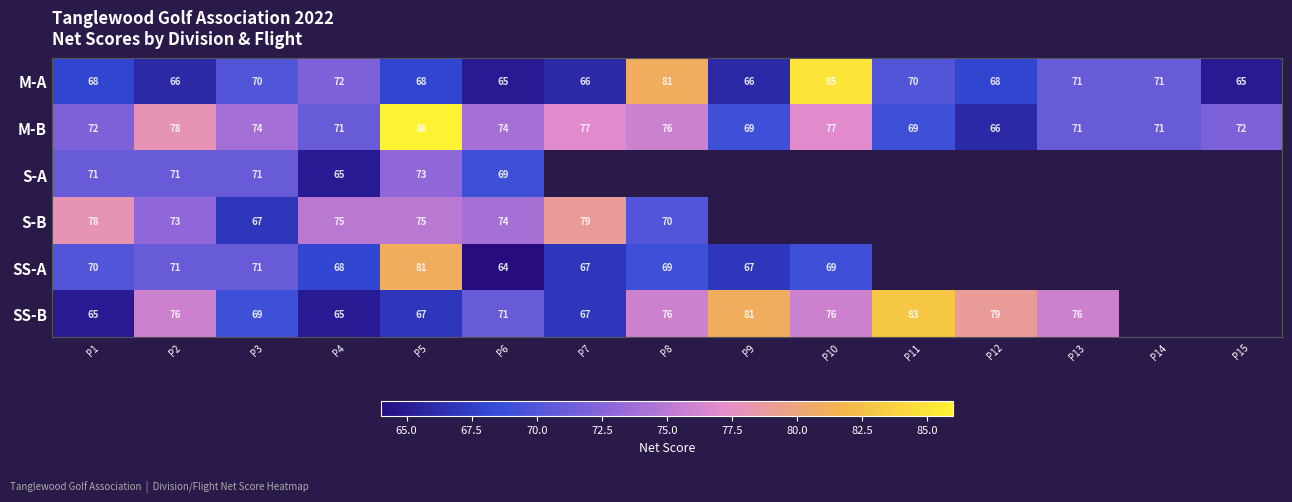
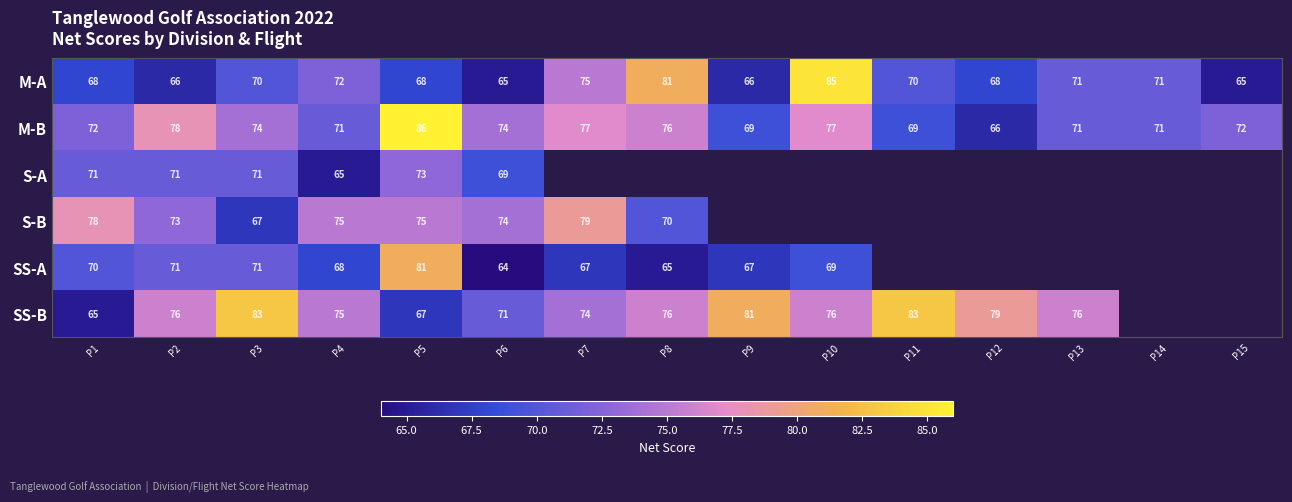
M-A, P7: 66 -> 75
SS-A, P8: 69 -> 65
SS-B, P3: 69 -> 83
SS-B, P4: 65 -> 75
SS-B, P7: 67 -> 74
